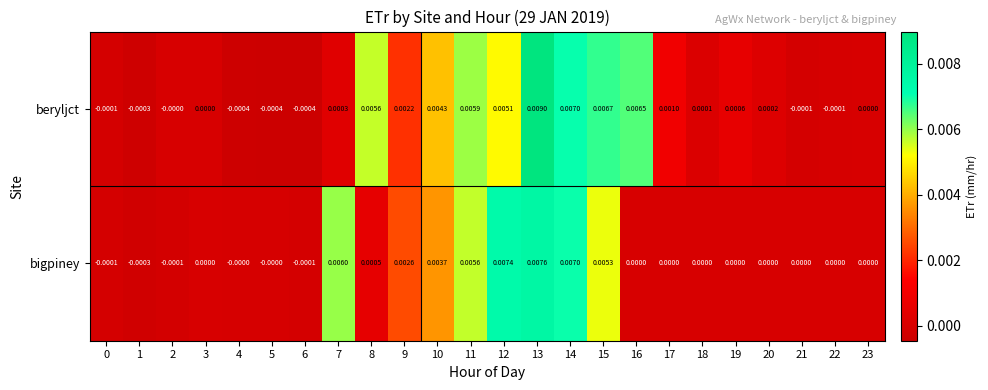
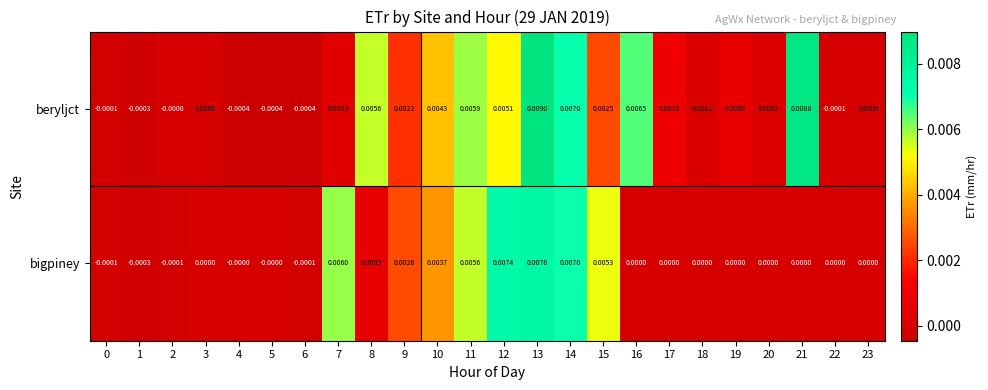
beryljct, 15: 0.0067 -> 0.0025
beryljct, 21: -0.0001 -> 0.0088
